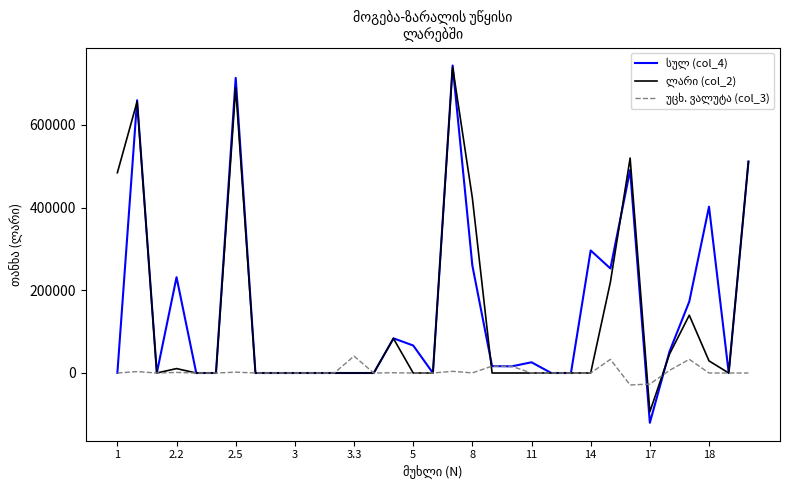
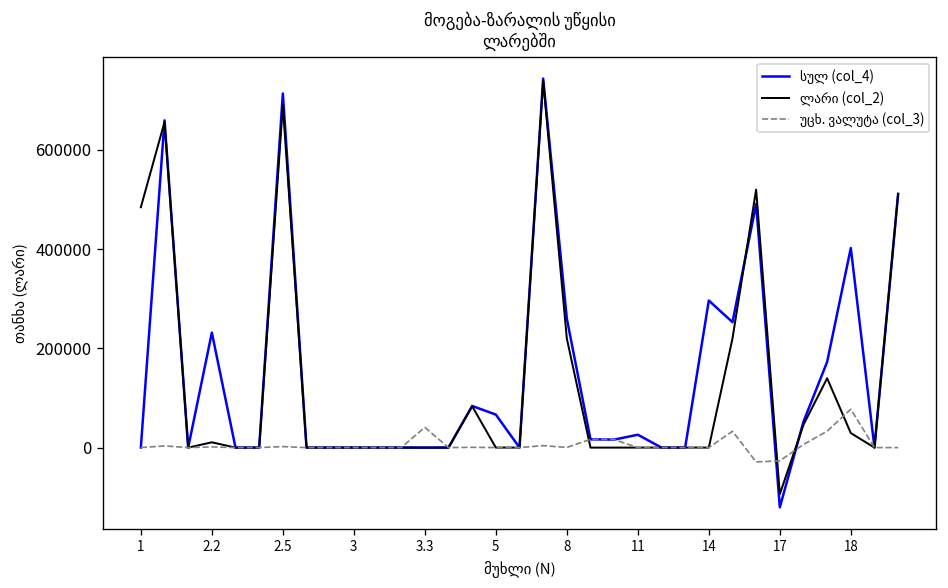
ლარი (col_2), 8: 420000 -> 220000
უცხ. ვალუტა (col_3), 18: 0 -> 80000
